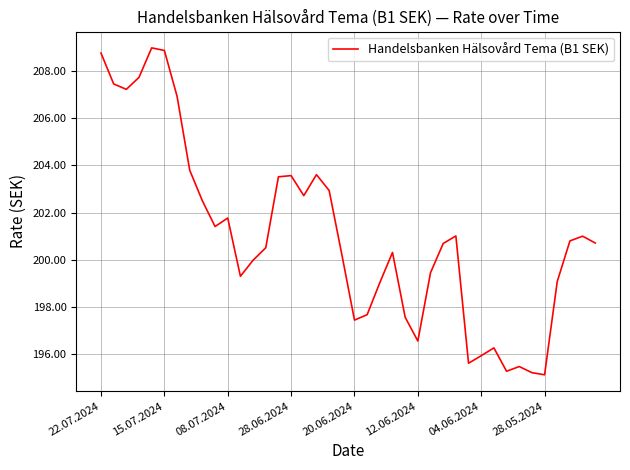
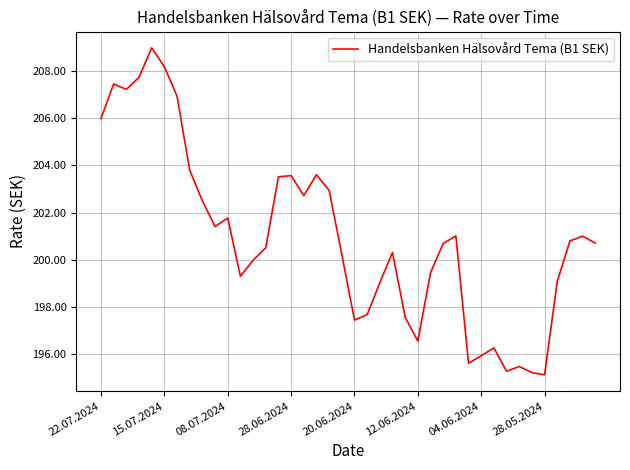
22.07.2024: 208.8 -> 206.0
15.07.2024: 208.9 -> 208.2
